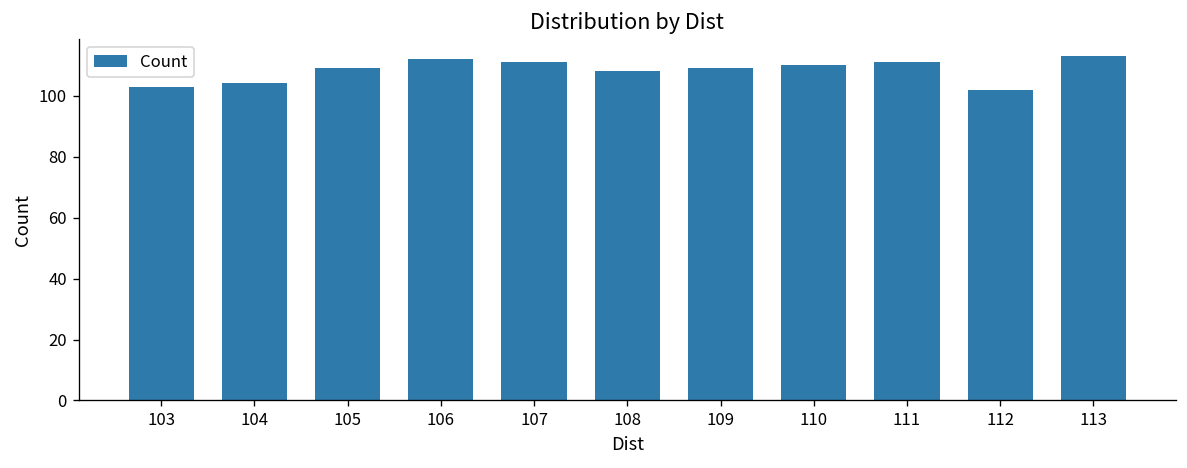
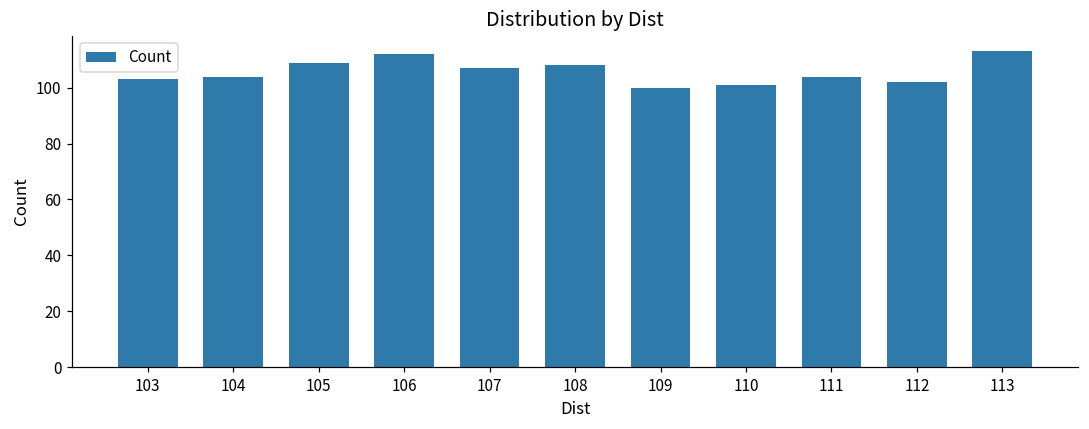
107: 111 -> 107
109: 109 -> 100
110: 110 -> 101
111: 111 -> 104
